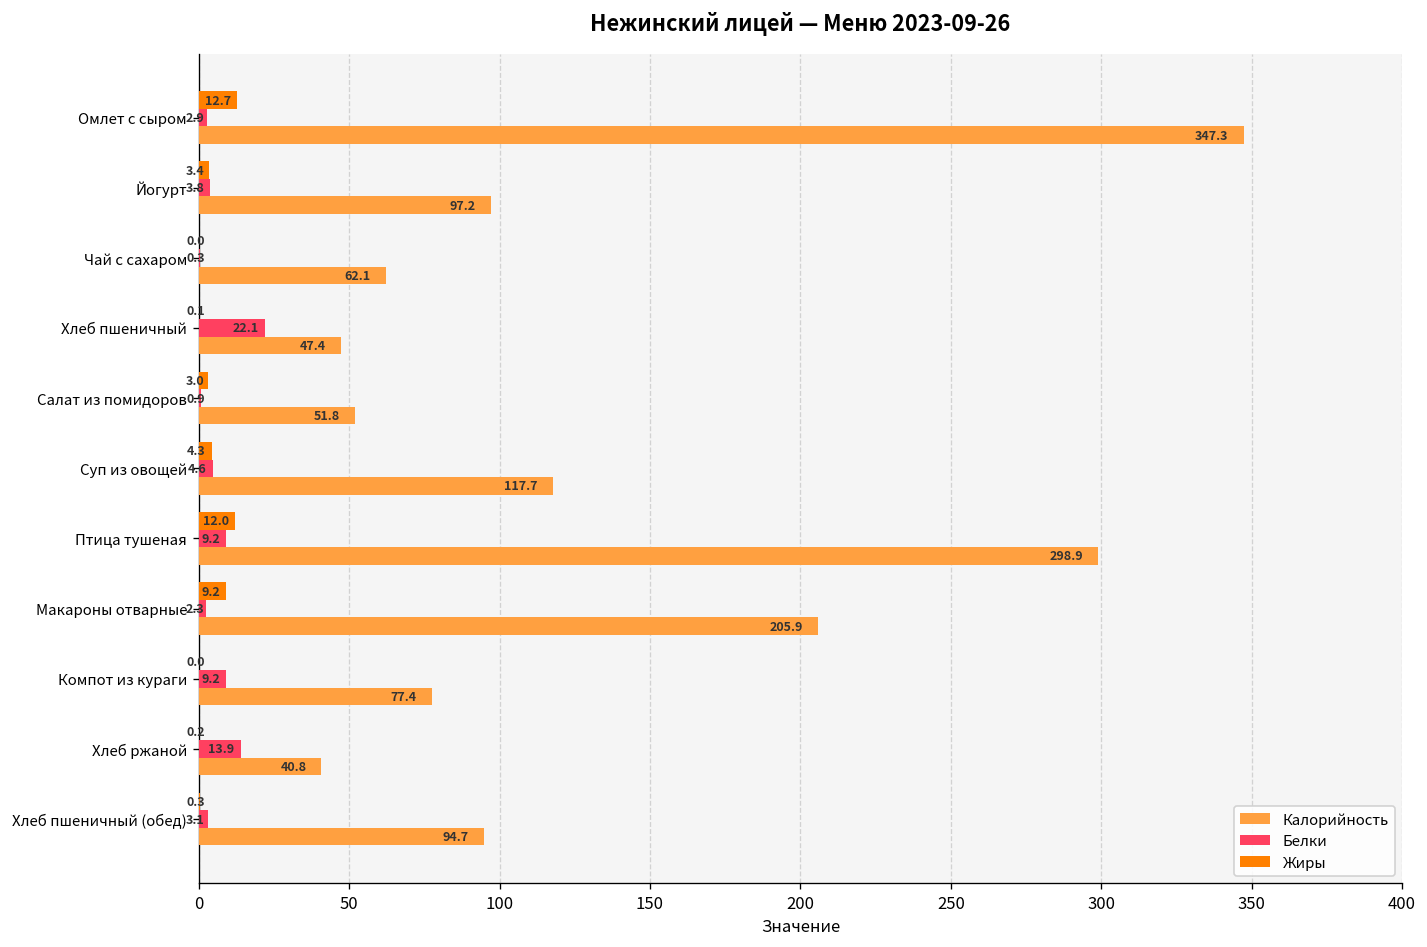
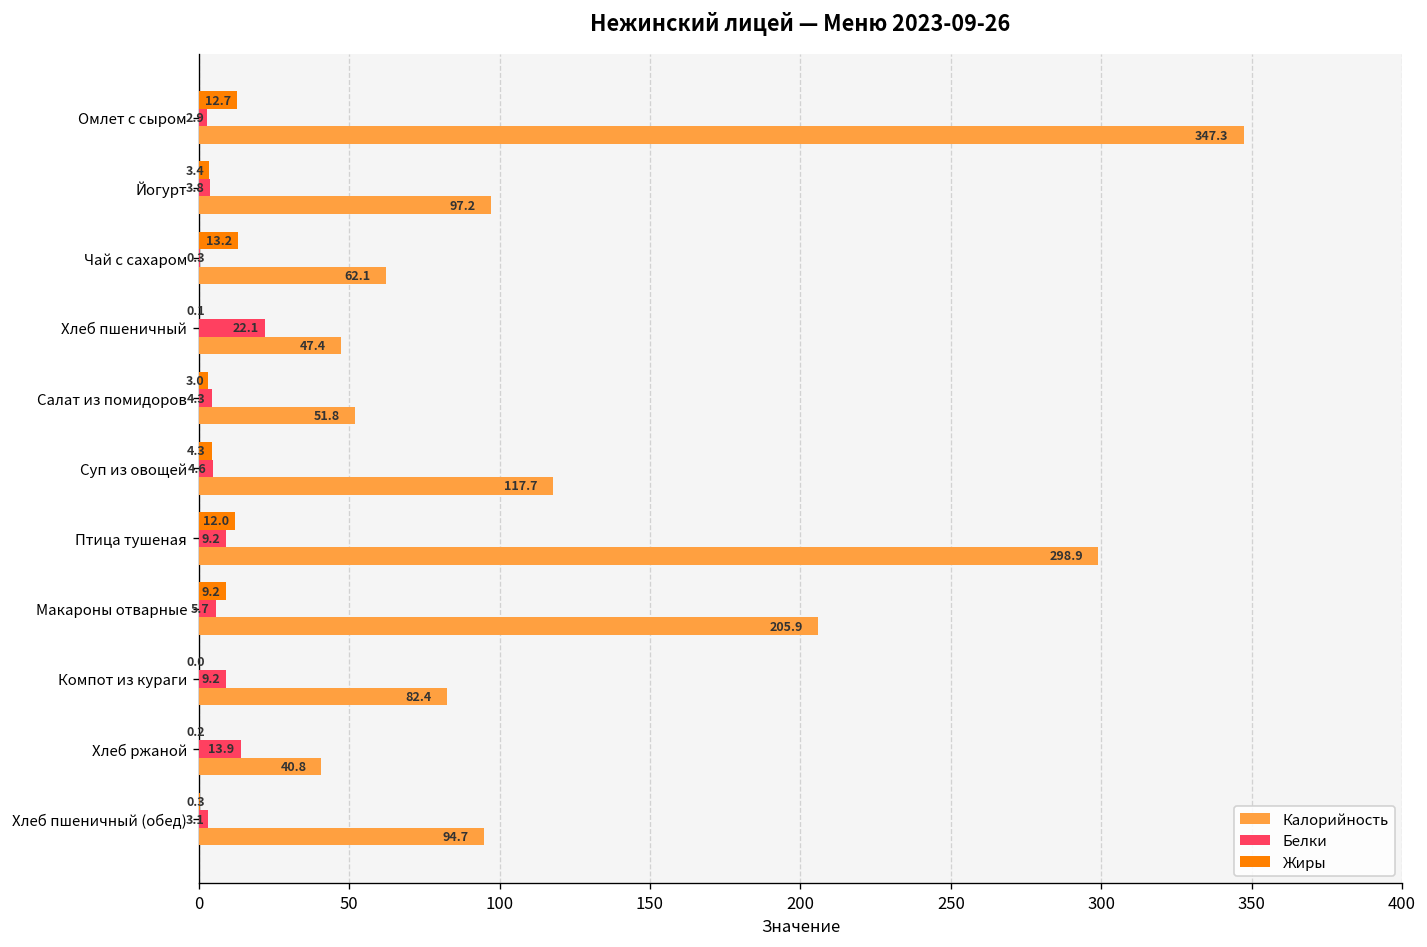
Жиры, Чай с сахаром: 0.0 -> 13.2
Белки, Салат из помидоров: 0.9 -> 4.3
Белки, Макароны отварные: 2.3 -> 5.7
Калорийность, Компот из кураги: 77.4 -> 82.4
